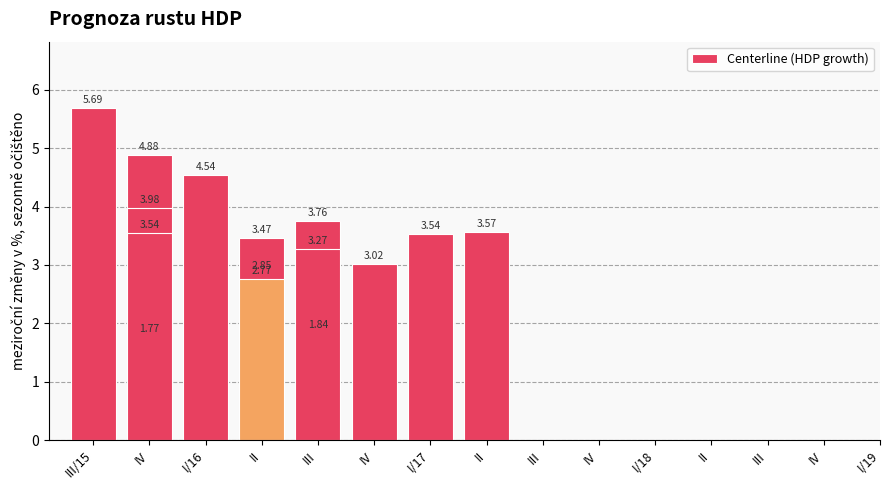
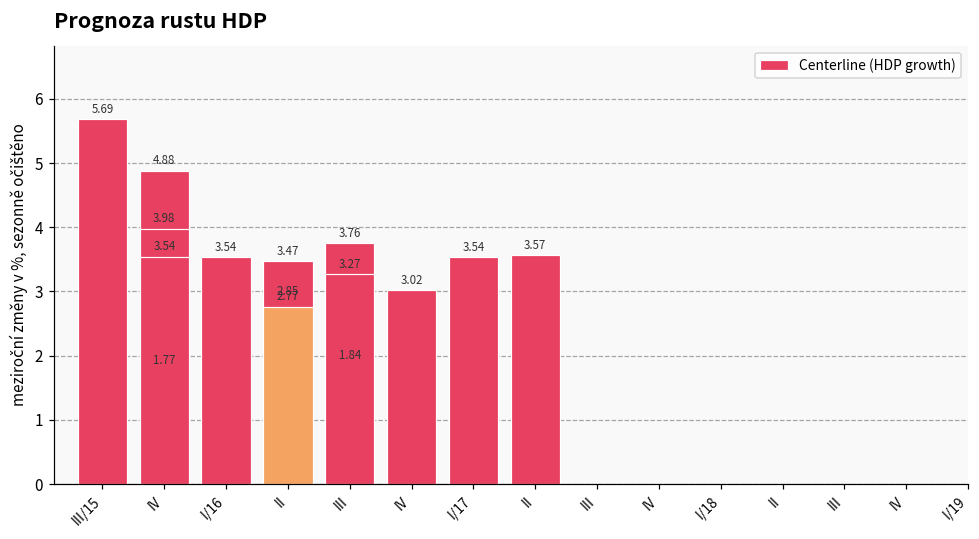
I/16: 4.54 -> 3.54
